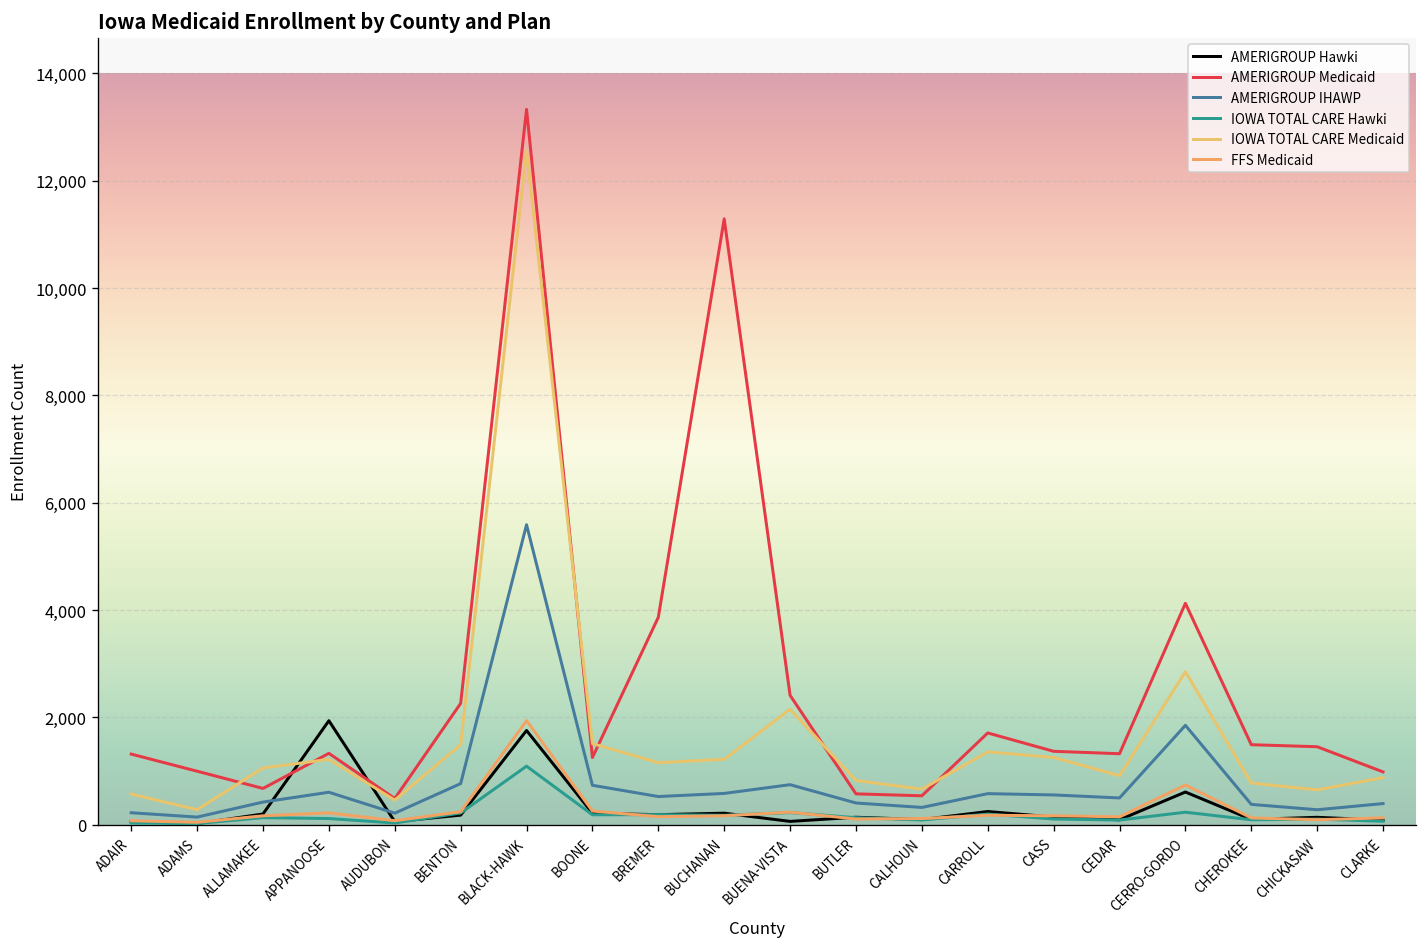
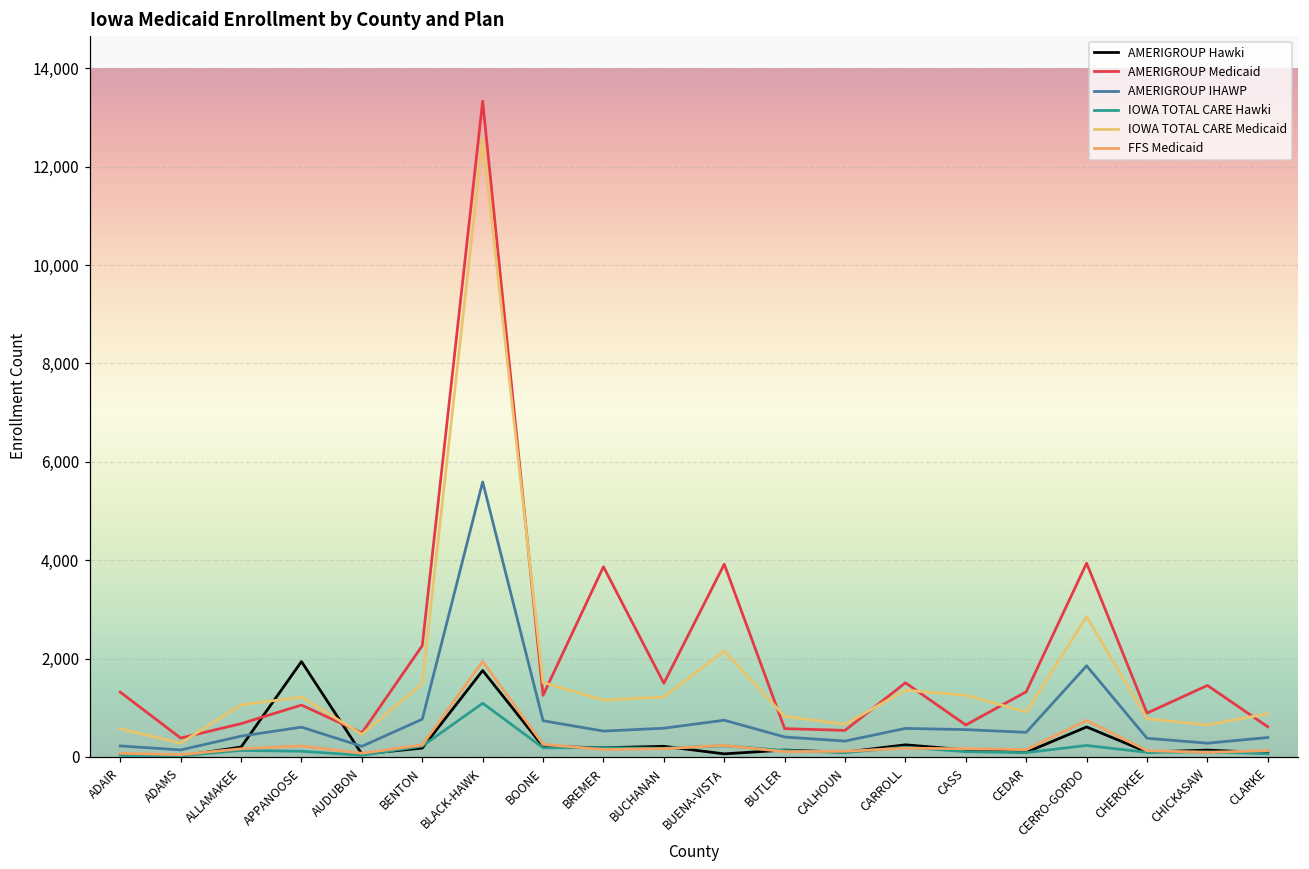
AMERIGROUP Medicaid, ADAMS: 1,000 -> 400
AMERIGROUP Medicaid, APPANOOSE: 1,300 -> 1,100
AMERIGROUP Medicaid, BUCHANAN: 11,300 -> 1,500
AMERIGROUP Medicaid, BUENA-VISTA: 2,400 -> 3,900
AMERIGROUP Medicaid, CARROLL: 1,700 -> 1,500
AMERIGROUP Medicaid, CASS: 1,400 -> 700
AMERIGROUP Medicaid, CERRO-GORDO: 4,100 -> 3,900
AMERIGROUP Medicaid, CHEROKEE: 1,500 -> 900
AMERIGROUP Medicaid, CLARKE: 1,000 -> 600
